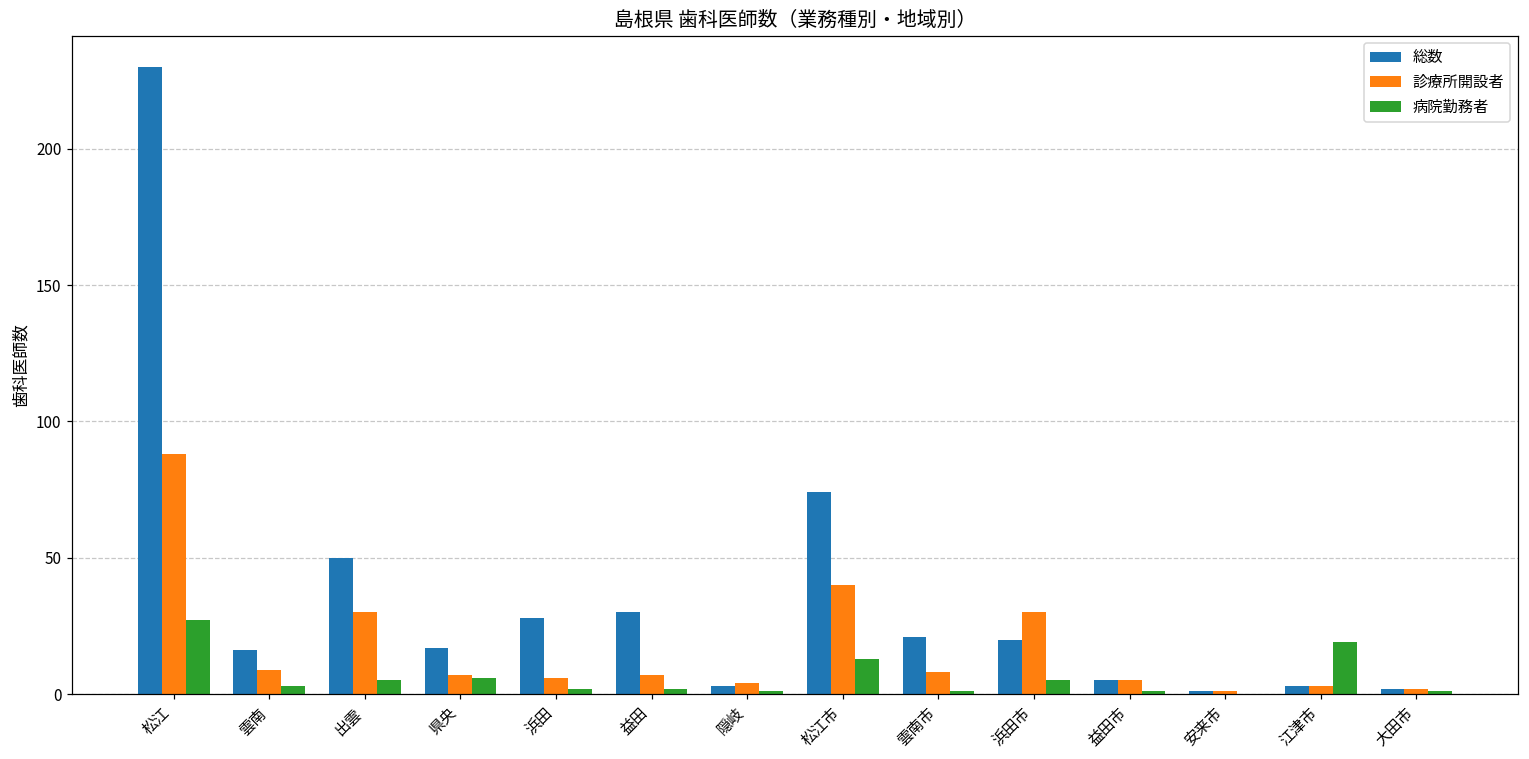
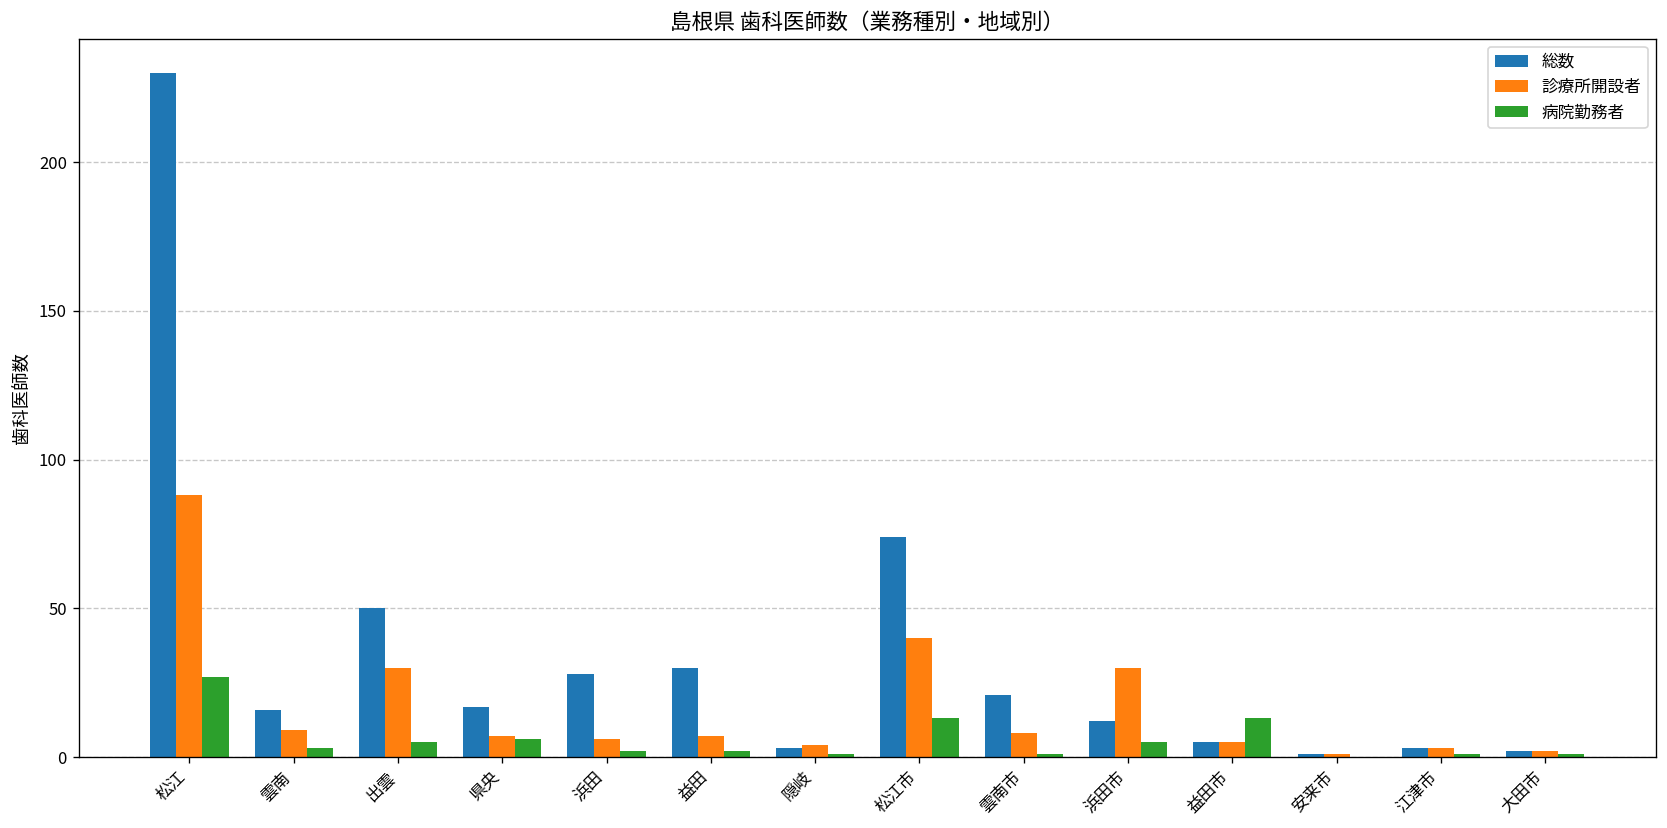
総数, 浜田市: 20 -> 12
病院勤務者, 益田市: 1 -> 13
病院勤務者, 江津市: 19 -> 1
